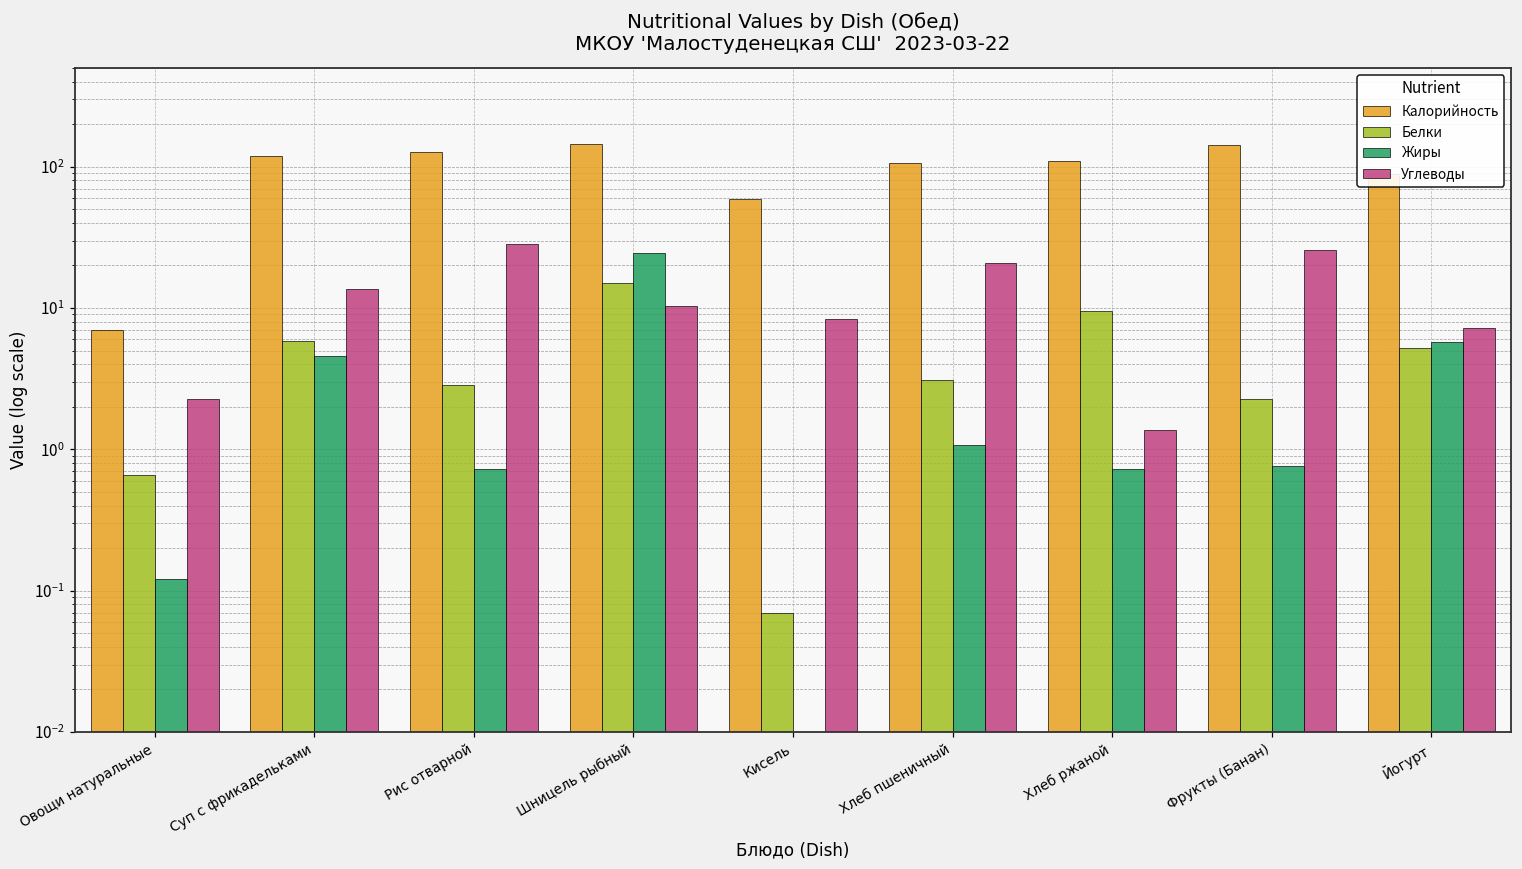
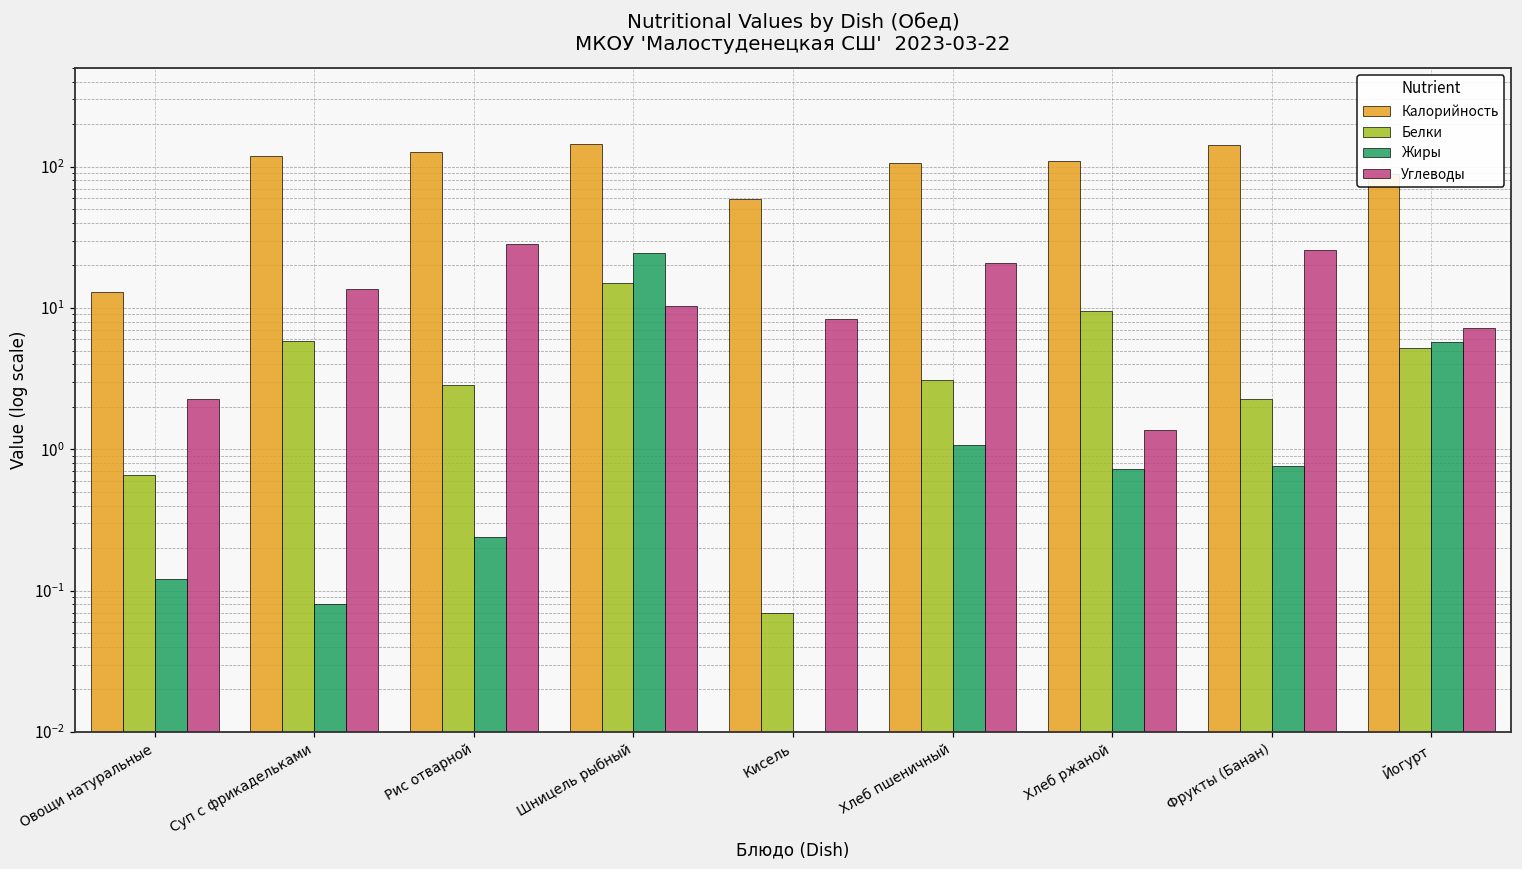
Калорийность, Овощи натуральные: 7 -> 13
Жиры, Суп с фрикадельками: 4.6 -> 0.08
Жиры, Рис отварной: 0.7 -> 0.24
